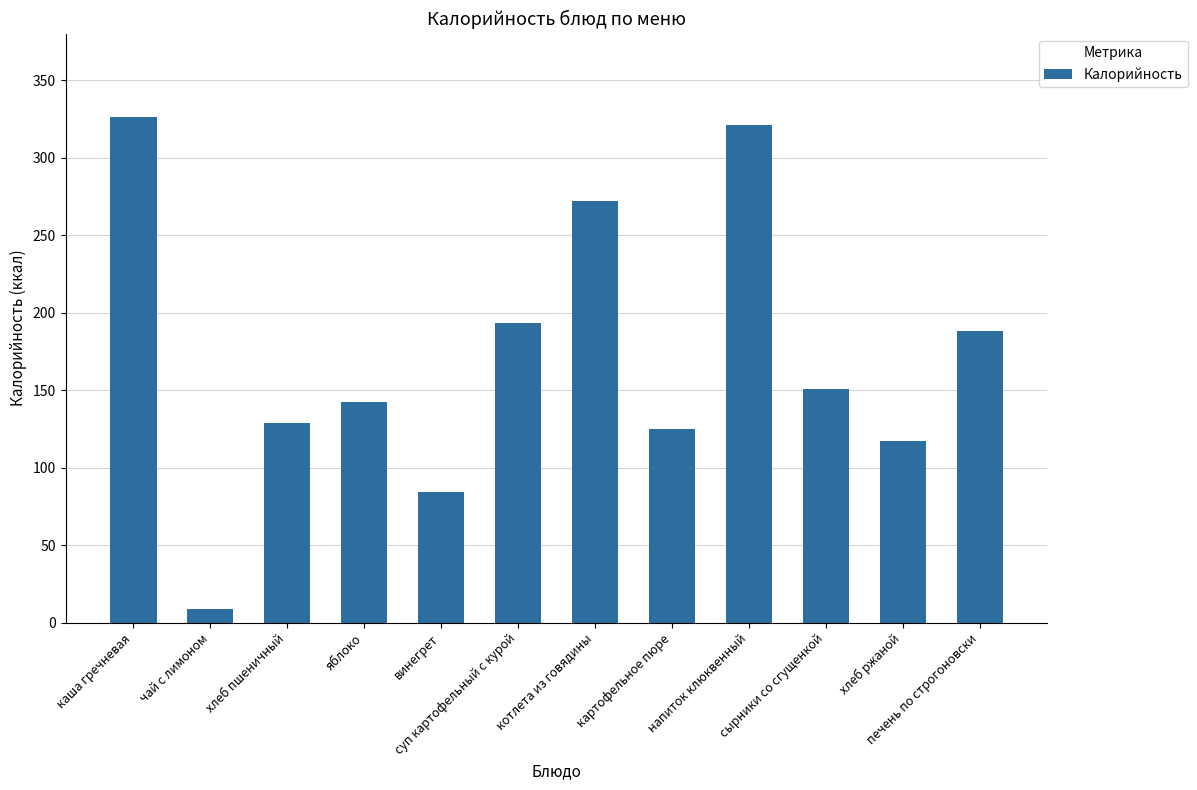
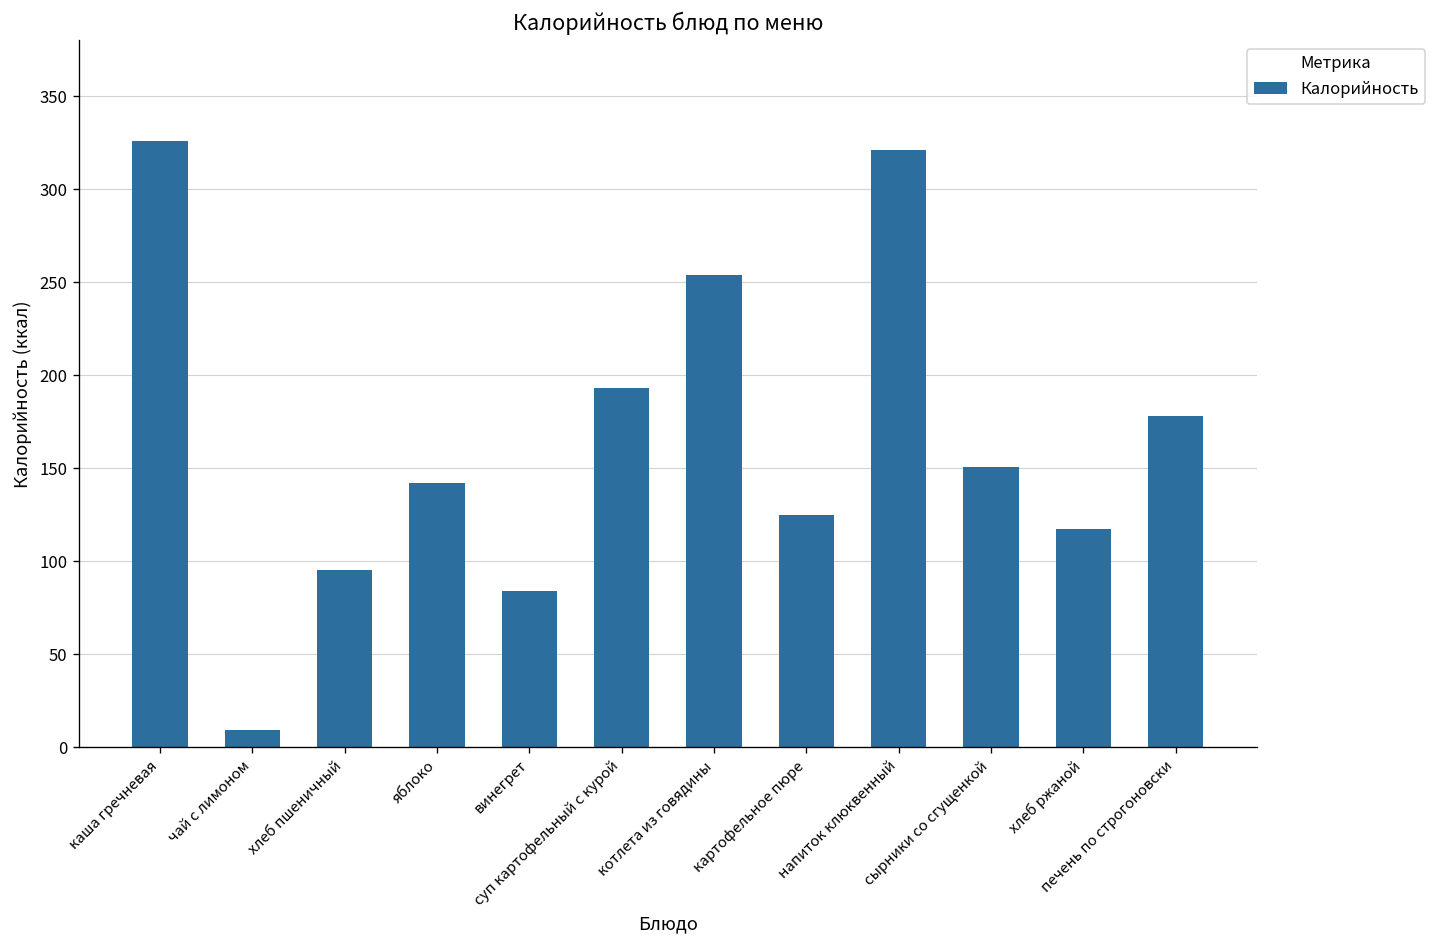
хлеб пшеничный: 129 -> 95
котлета из говядины: 272 -> 254
печень по строгоновски: 188 -> 178
